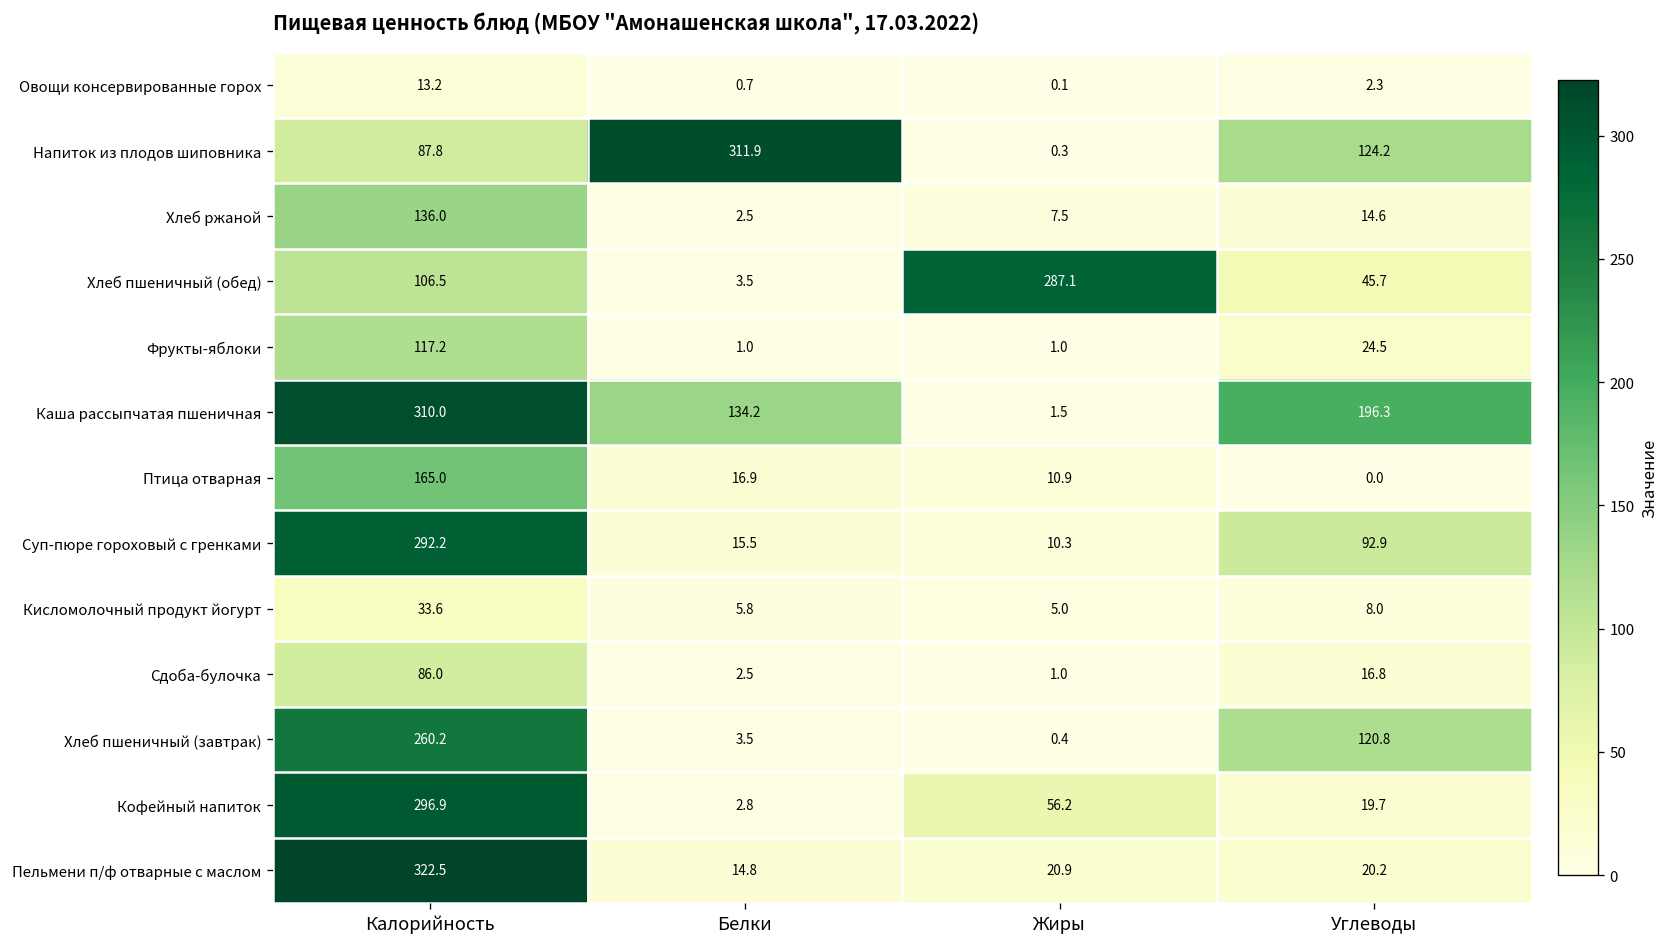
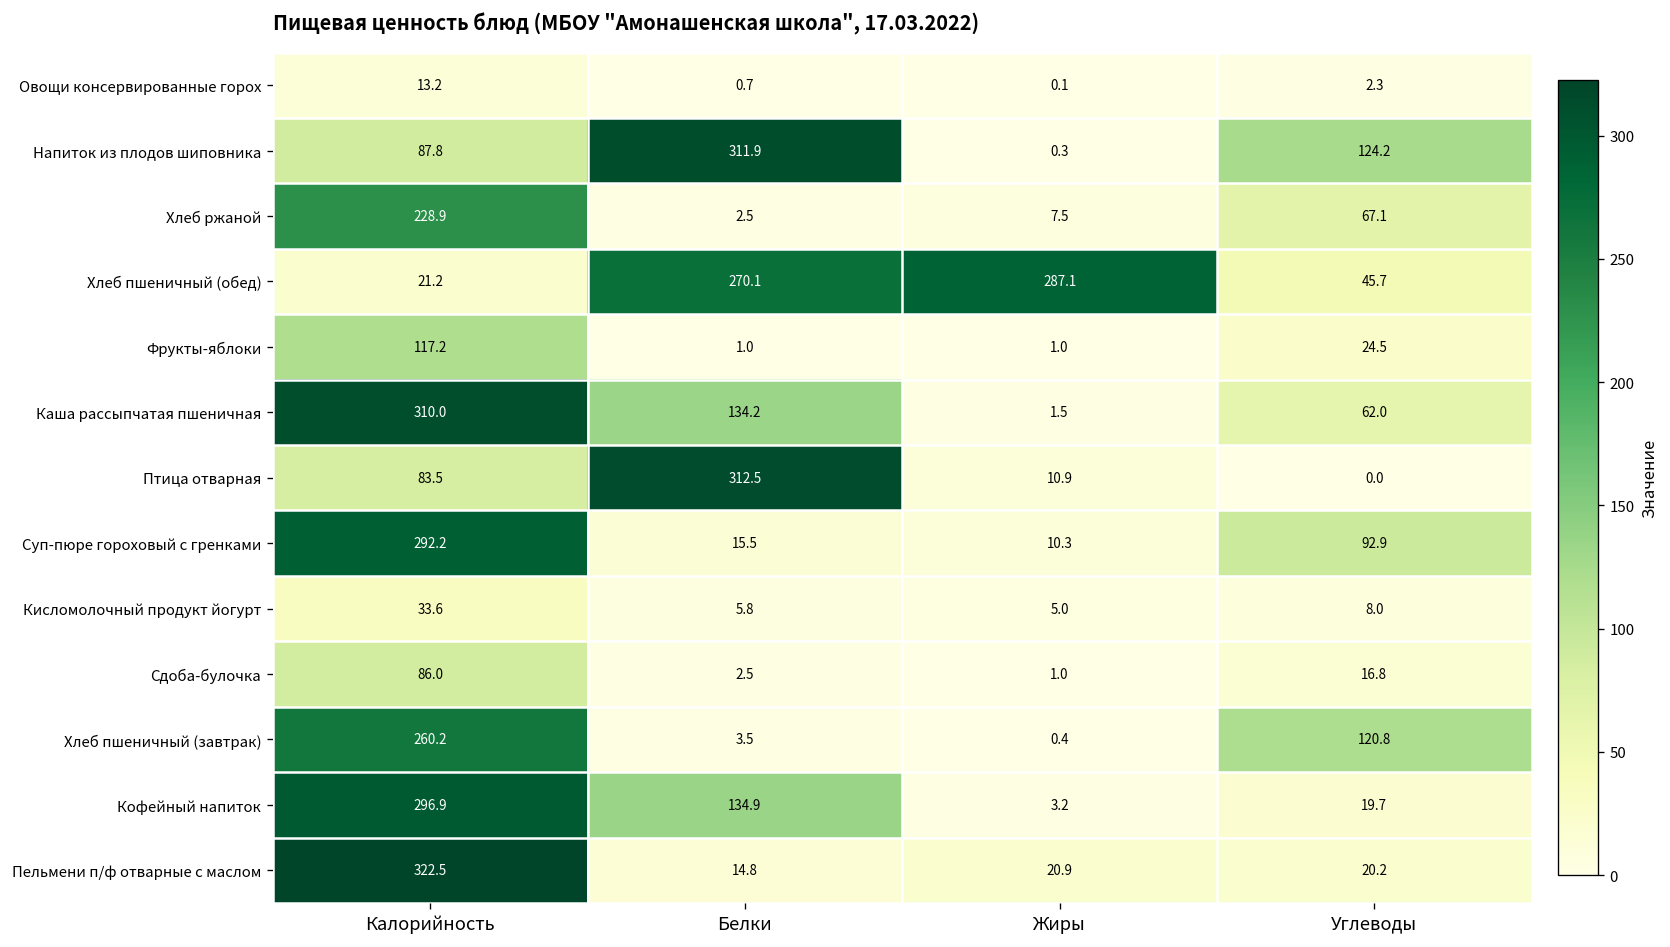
Хлеб ржаной, Калорийность: 136.0 -> 228.9
Хлеб ржаной, Углеводы: 14.6 -> 67.1
Хлеб пшеничный (обед), Калорийность: 106.5 -> 21.2
Хлеб пшеничный (обед), Белки: 3.5 -> 270.1
Каша рассыпчатая пшеничная, Углеводы: 196.3 -> 62.0
Птица отварная, Калорийность: 165.0 -> 83.5
Птица отварная, Белки: 16.9 -> 312.5
Кофейный напиток, Белки: 2.8 -> 134.9
Кофейный напиток, Жиры: 56.2 -> 3.2
